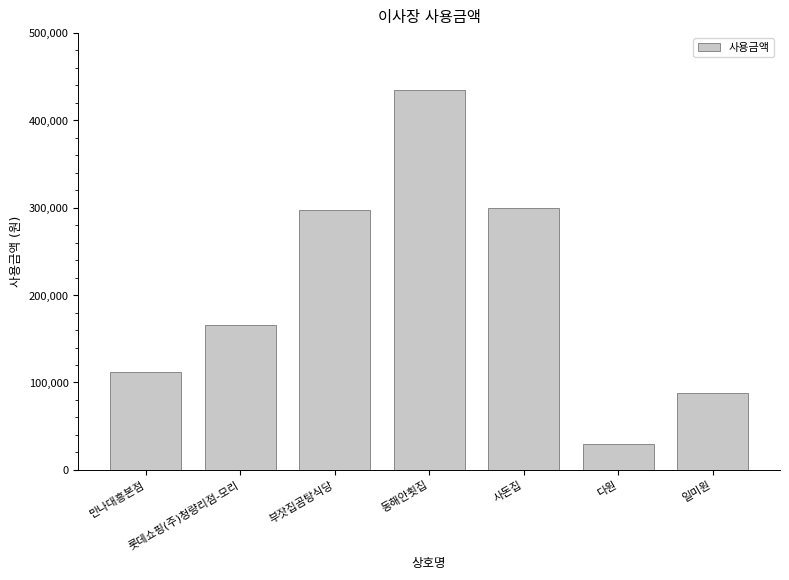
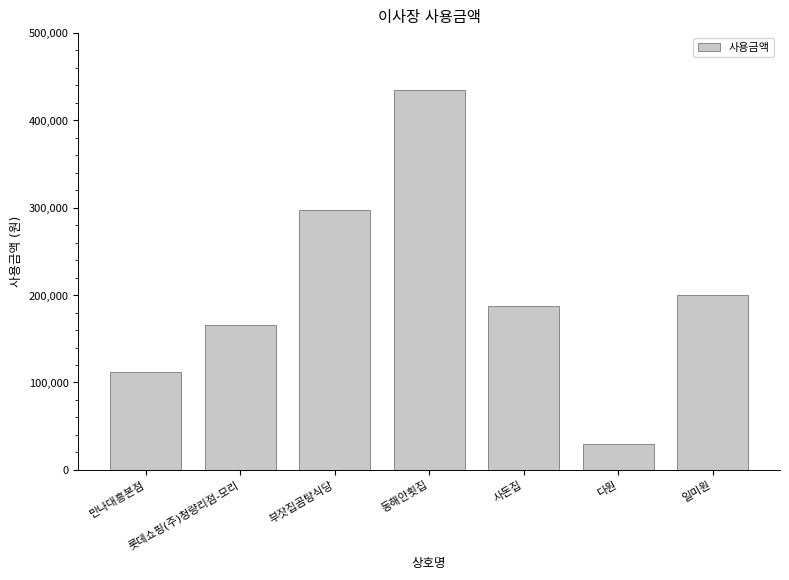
사돈집: 300,000 -> 190,000
일미원: 90,000 -> 200,000
